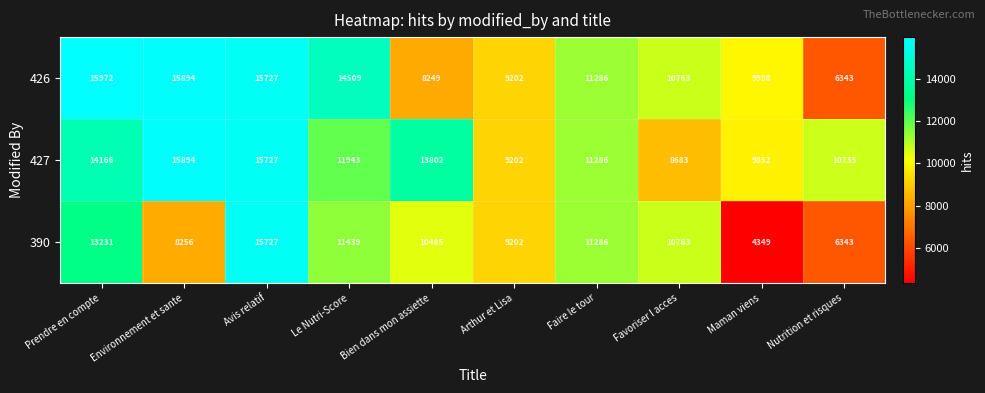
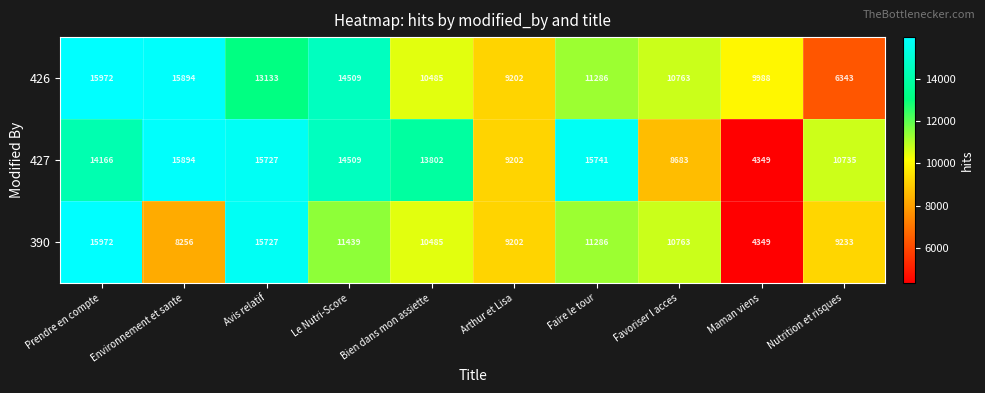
426, Avis relatif: 15727 -> 13133
426, Bien dans mon assiette: 8249 -> 10485
427, Le Nutri-Score: 11943 -> 14509
427, Faire le tour: 11286 -> 15741
427, Maman viens: 9852 -> 4349
390, Prendre en compte: 13231 -> 15972
390, Nutrition et risques: 6343 -> 9233
